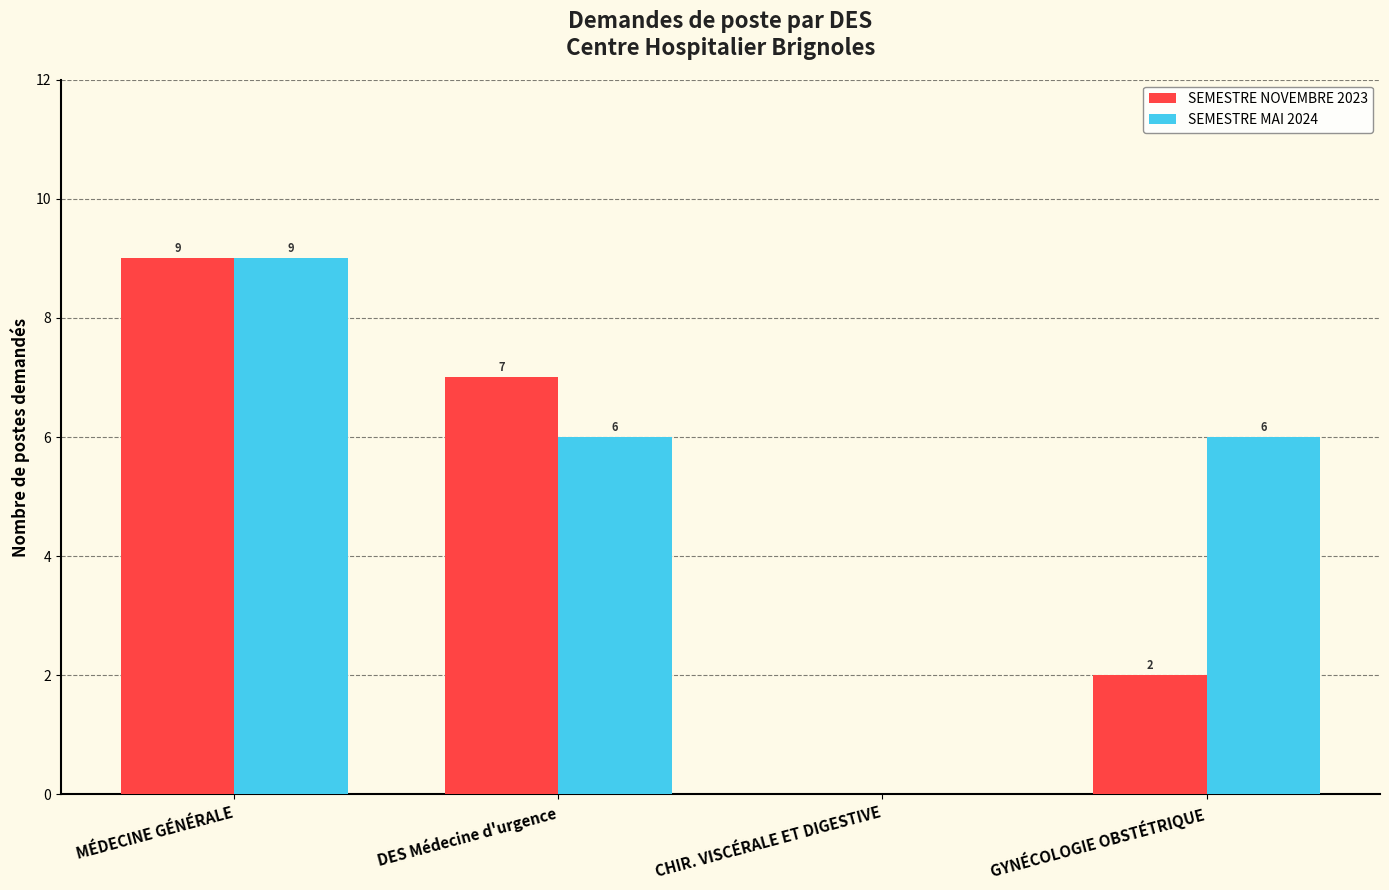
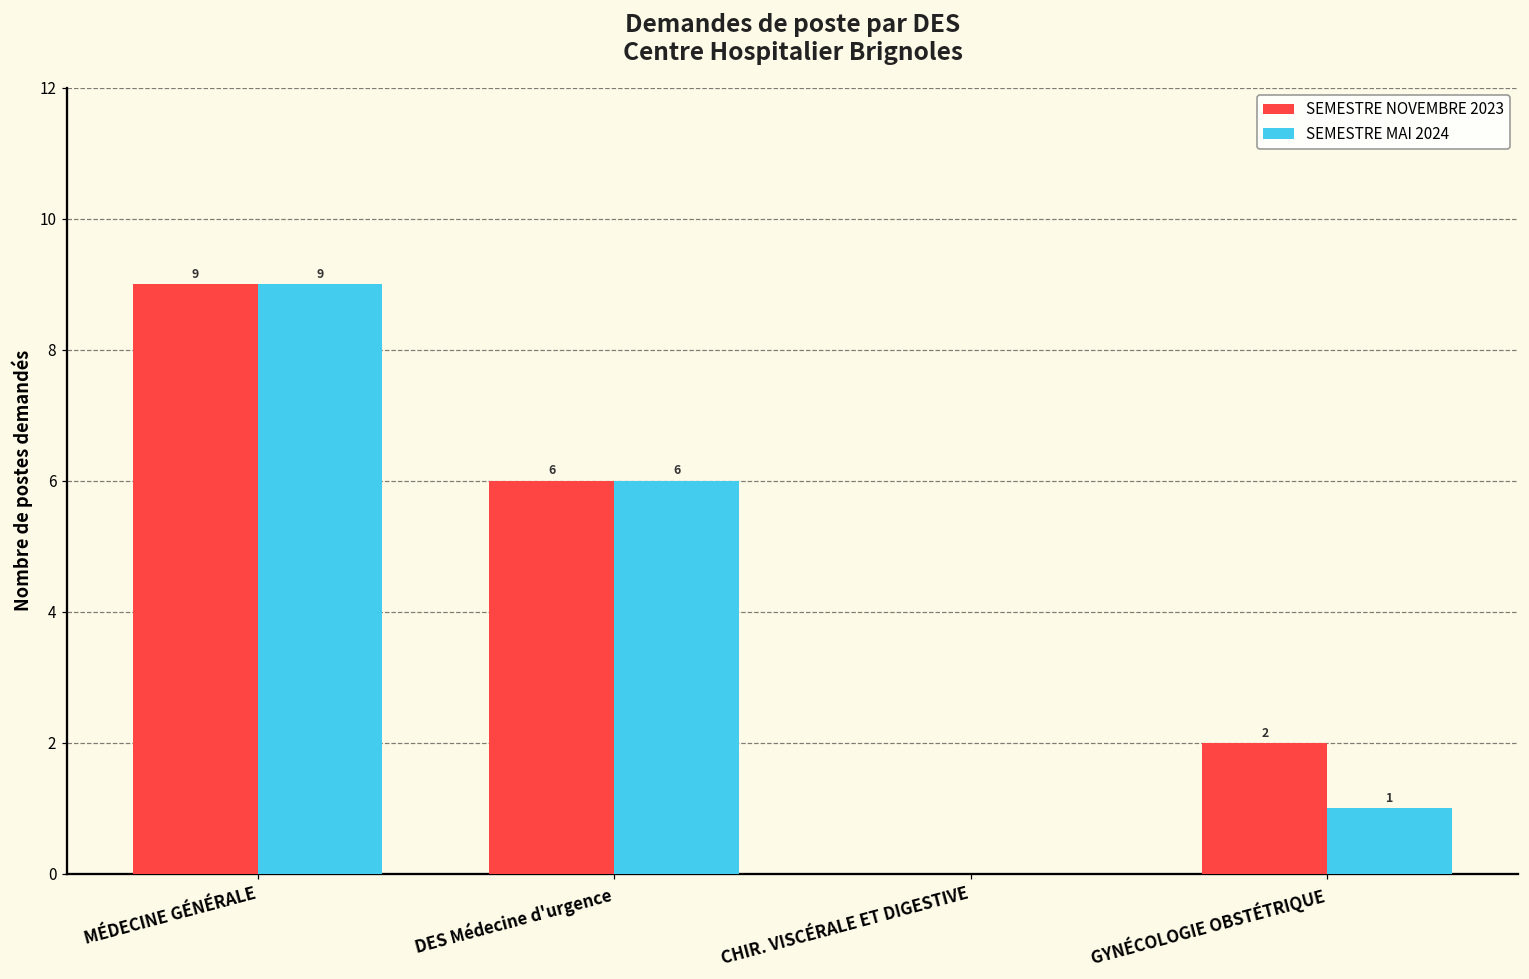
SEMESTRE NOVEMBRE 2023, DES Médecine d'urgence: 7 -> 6
SEMESTRE MAI 2024, GYNÉCOLOGIE OBSTÉTRIQUE: 6 -> 1
